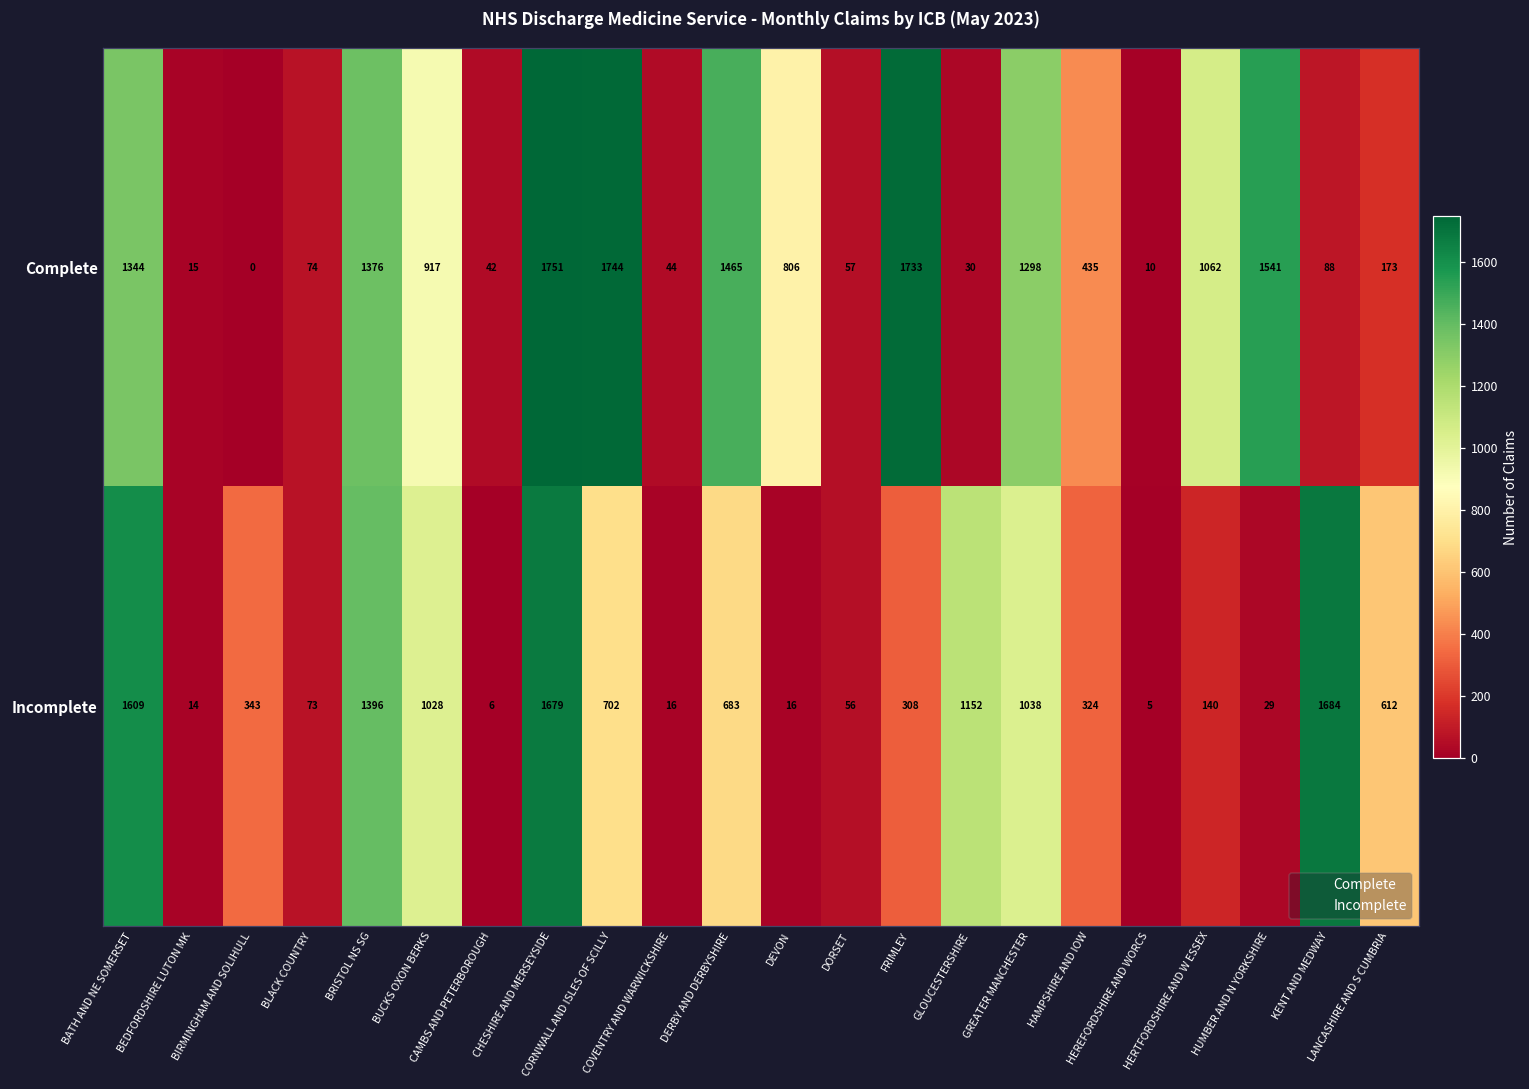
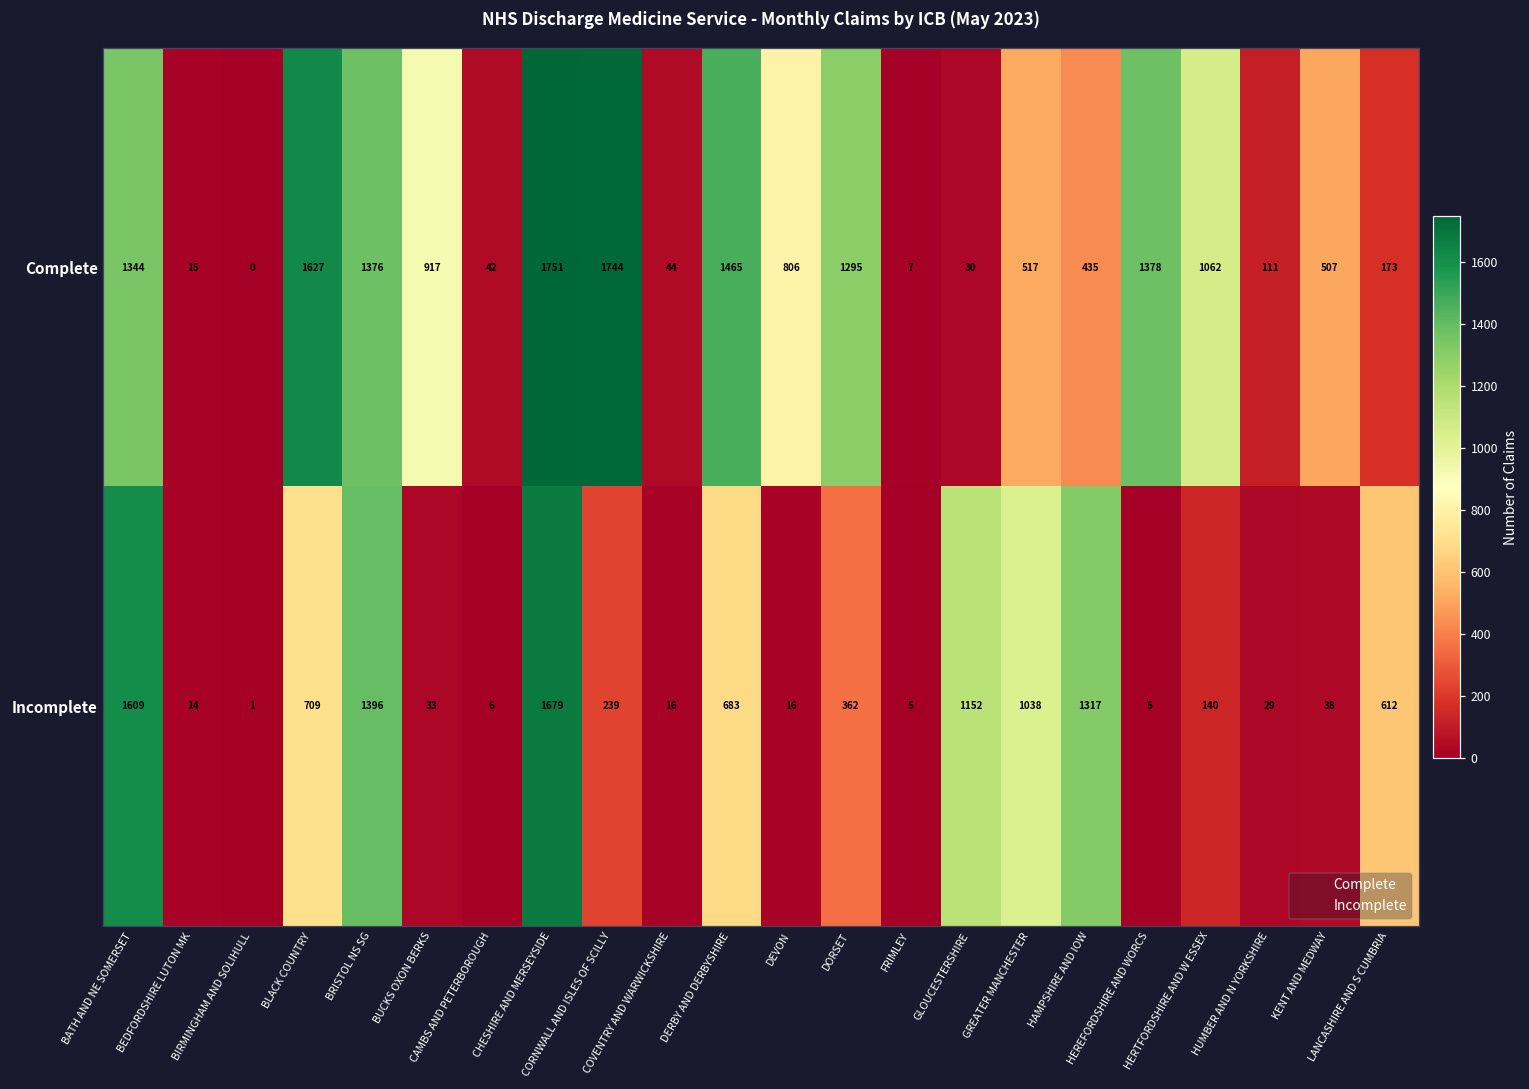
Complete, BLACK COUNTRY: 74 -> 1627
Complete, DORSET: 57 -> 1295
Complete, FRIMLEY: 1733 -> 7
Complete, GREATER MANCHESTER: 1298 -> 517
Complete, HEREFORDSHIRE AND WORCS: 10 -> 1378
Complete, HUMBER AND N YORKSHIRE: 1541 -> 111
Complete, KENT AND MEDWAY: 88 -> 507
Incomplete, BIRMINGHAM AND SOLIHULL: 343 -> 1
Incomplete, BLACK COUNTRY: 73 -> 709
Incomplete, BUCKS OXON BERKS: 1028 -> 33
Incomplete, CORNWALL AND ISLES OF SCILLY: 702 -> 239
Incomplete, DORSET: 56 -> 362
Incomplete, FRIMLEY: 308 -> 5
Incomplete, HAMPSHIRE AND IOW: 324 -> 1317
Incomplete, KENT AND MEDWAY: 1684 -> 38
